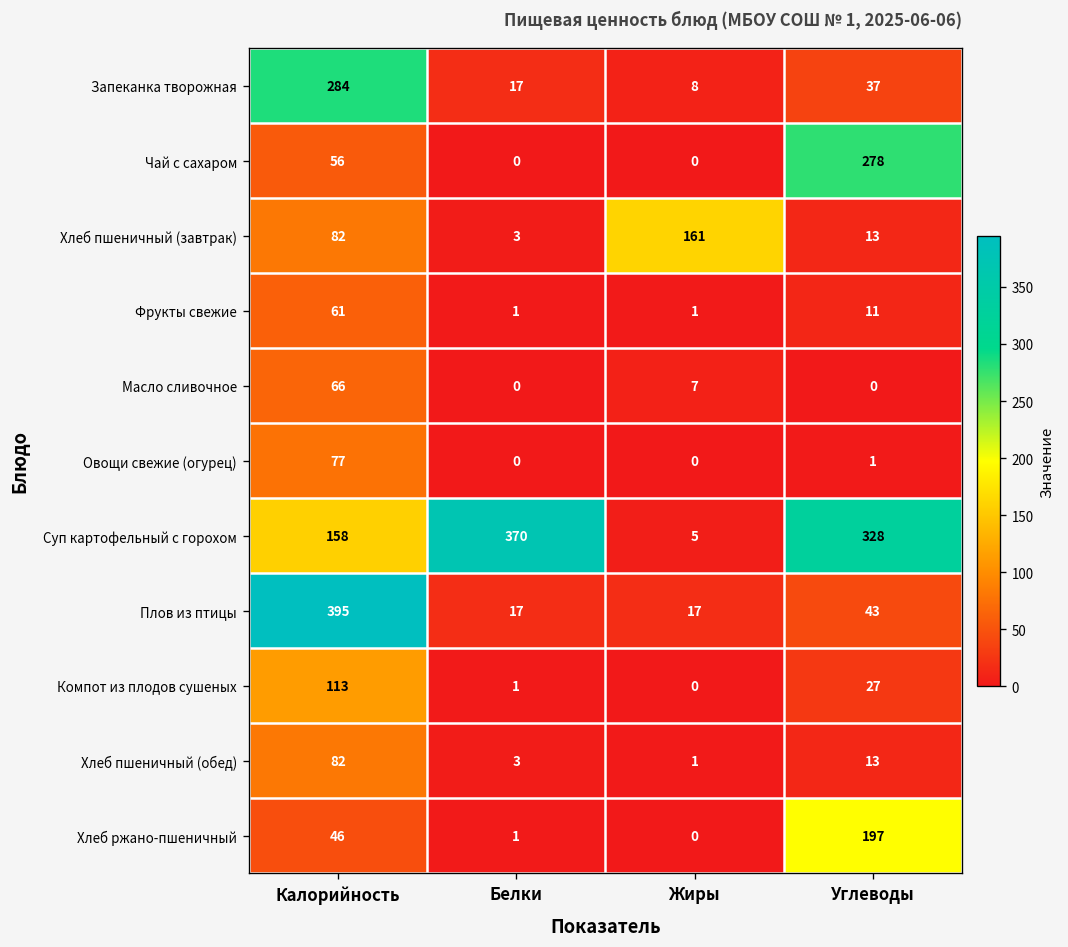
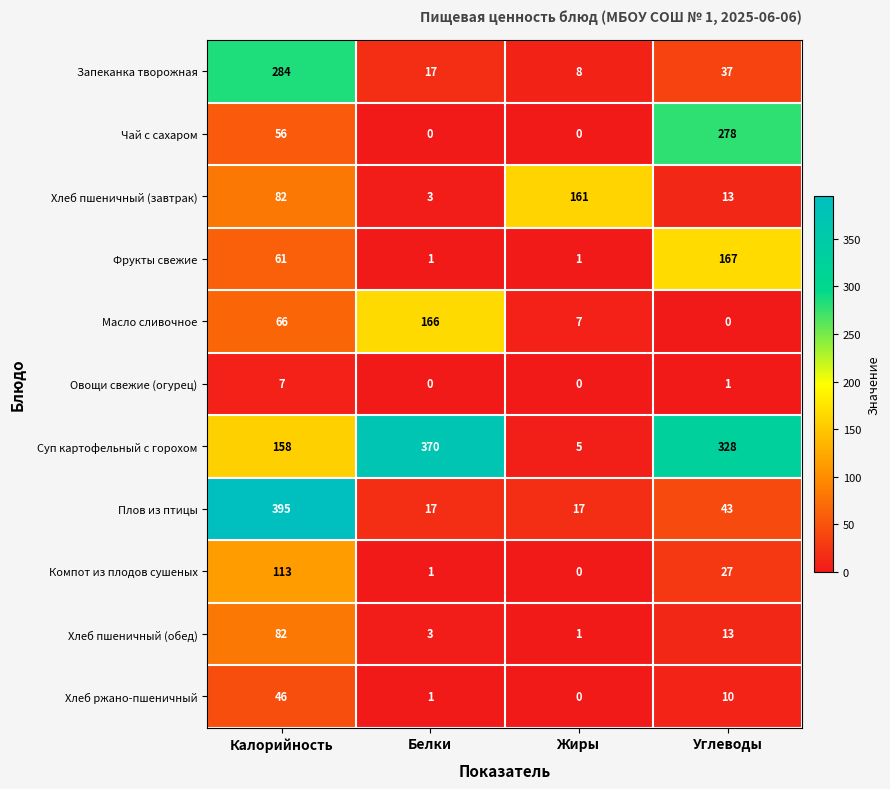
Фрукты свежие, Углеводы: 11 -> 167
Масло сливочное, Белки: 0 -> 166
Овощи свежие (огурец), Калорийность: 77 -> 7
Хлеб ржано-пшеничный, Углеводы: 197 -> 10
